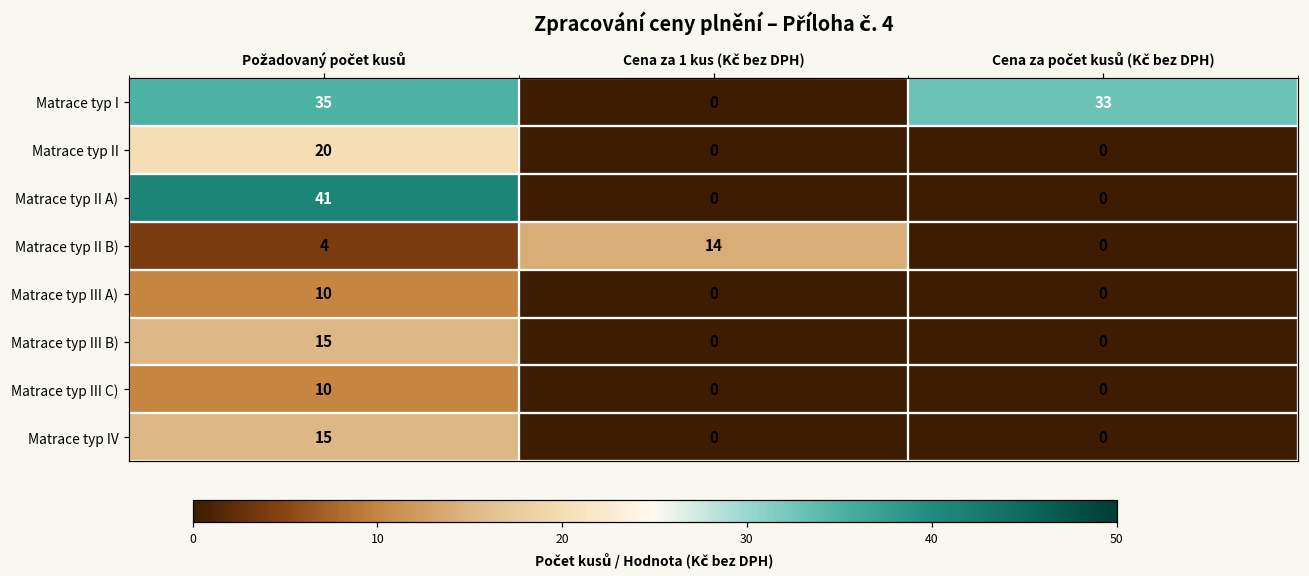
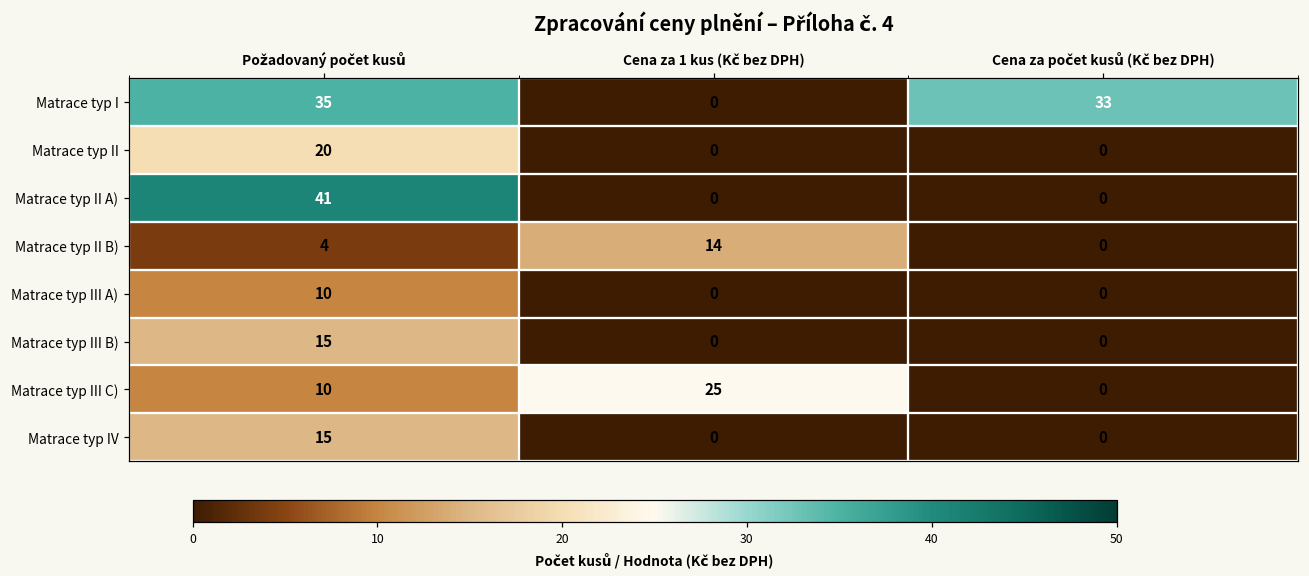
Matrace typ III C), Cena za 1 kus (Kč bez DPH): 0 -> 25
